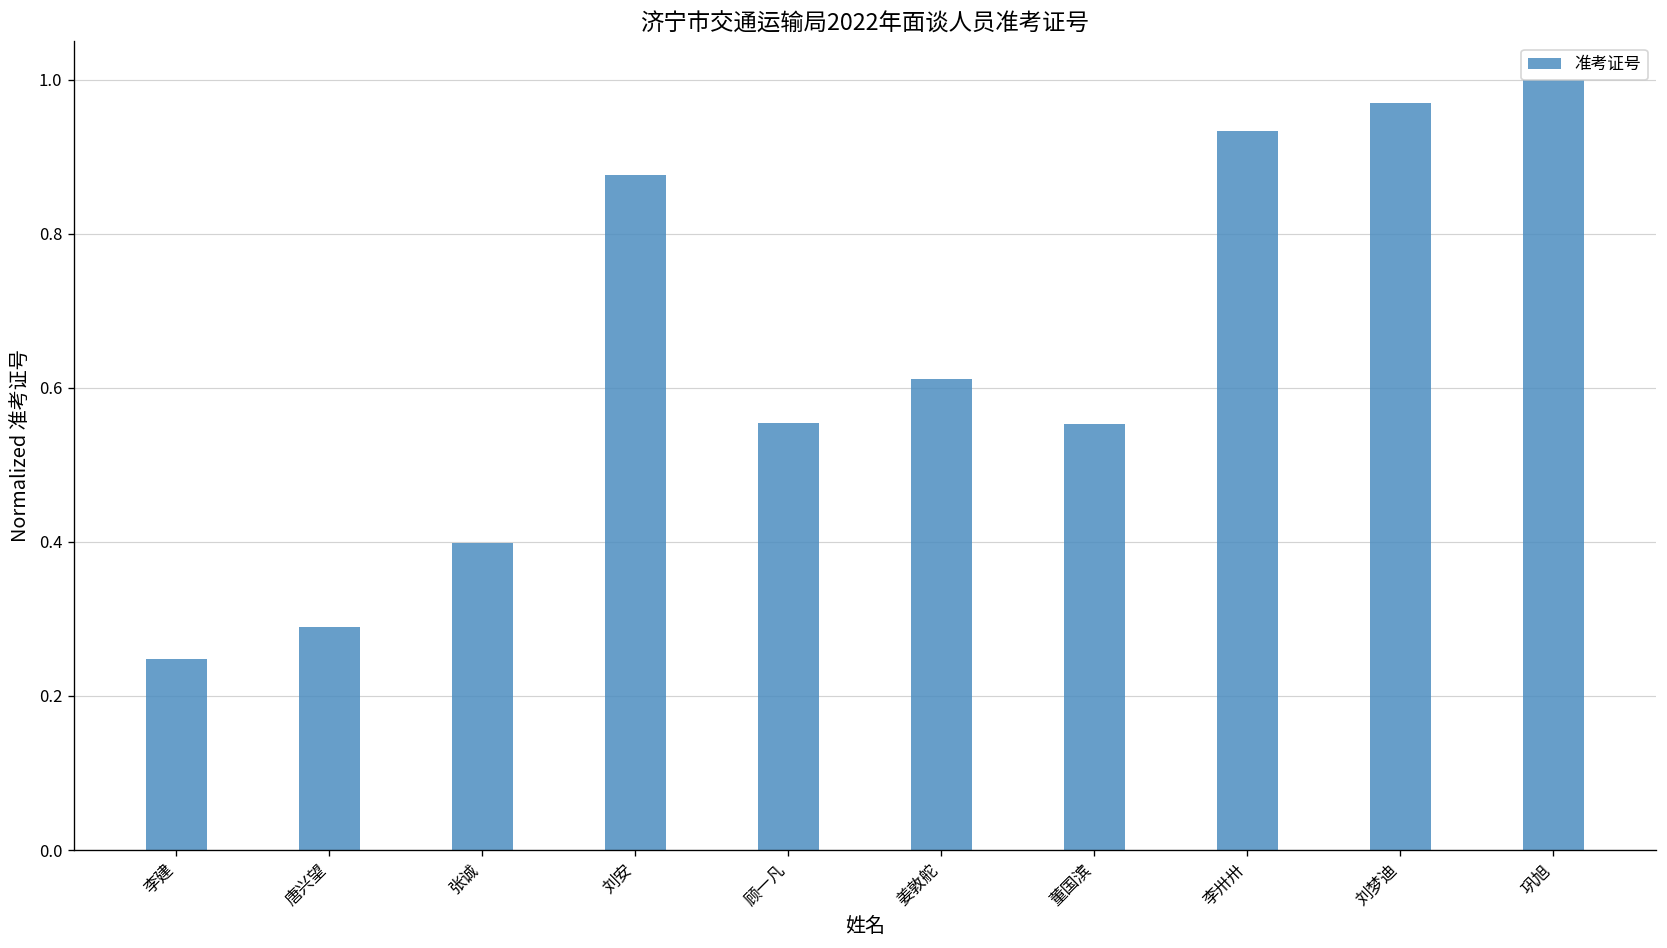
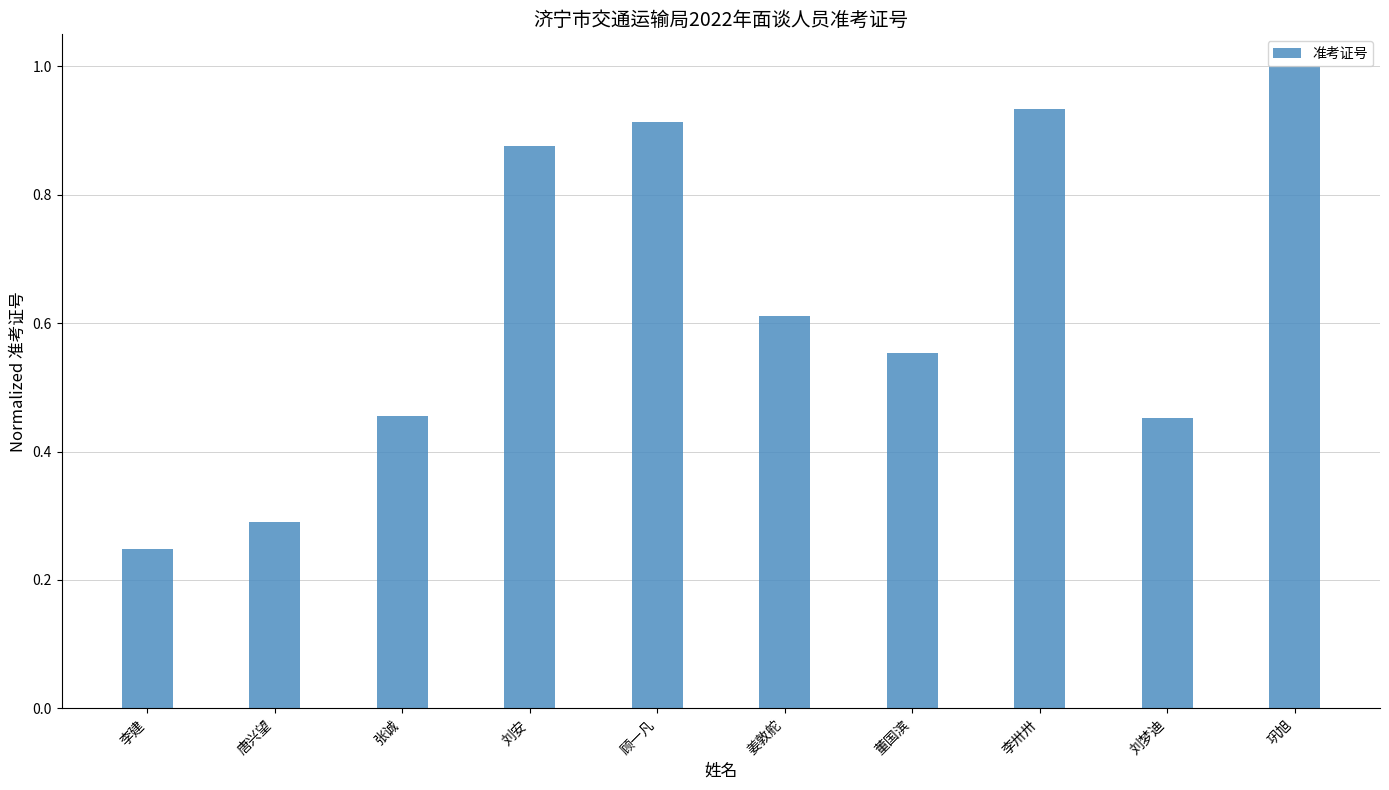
张诚: 0.40 -> 0.46
顾一凡: 0.55 -> 0.91
刘梦迪: 0.97 -> 0.45
